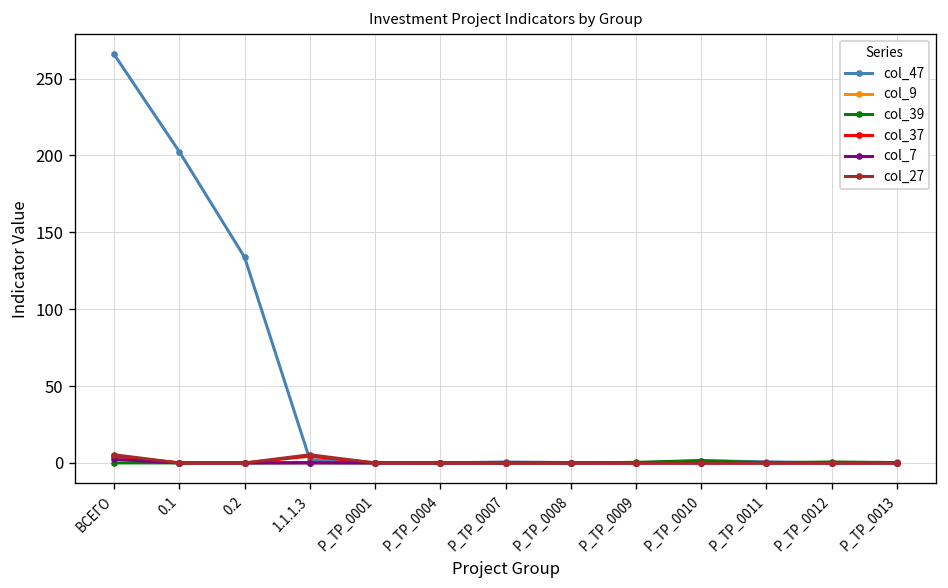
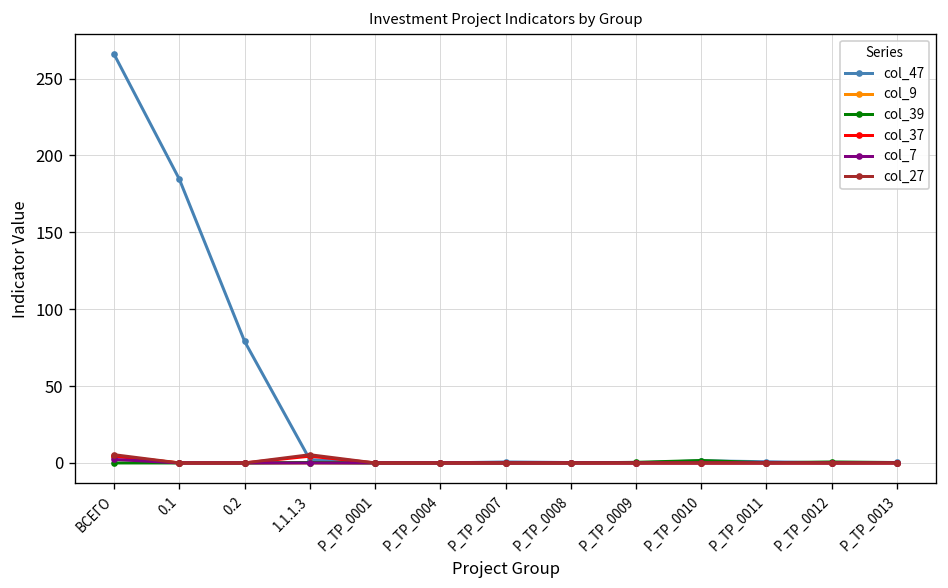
col_47, 0.1: 202 -> 184
col_47, 0.2: 134 -> 79
